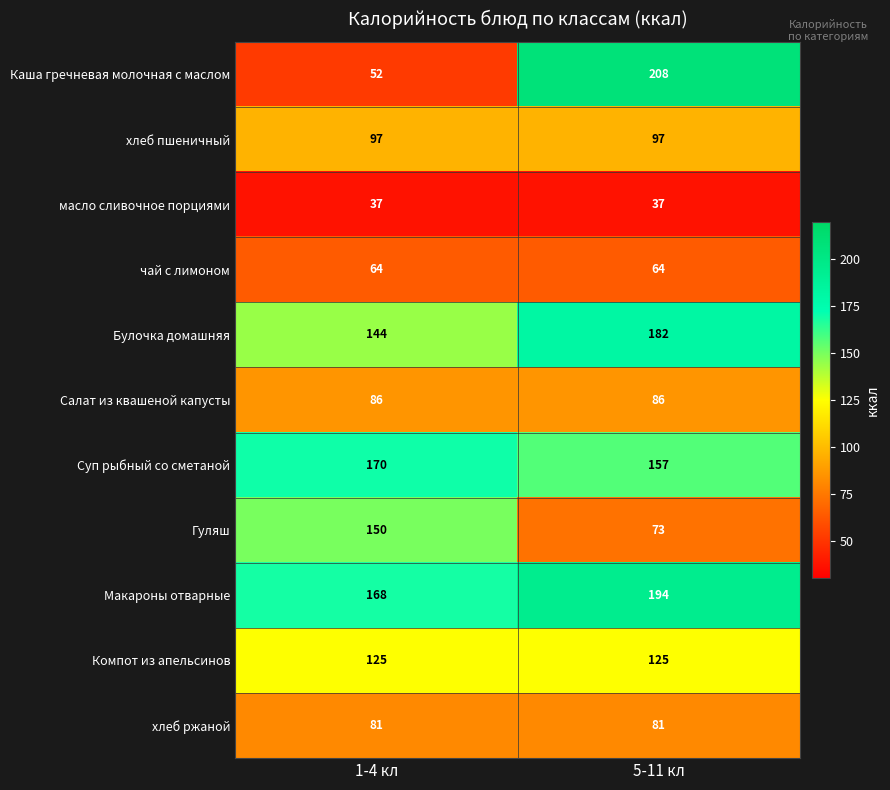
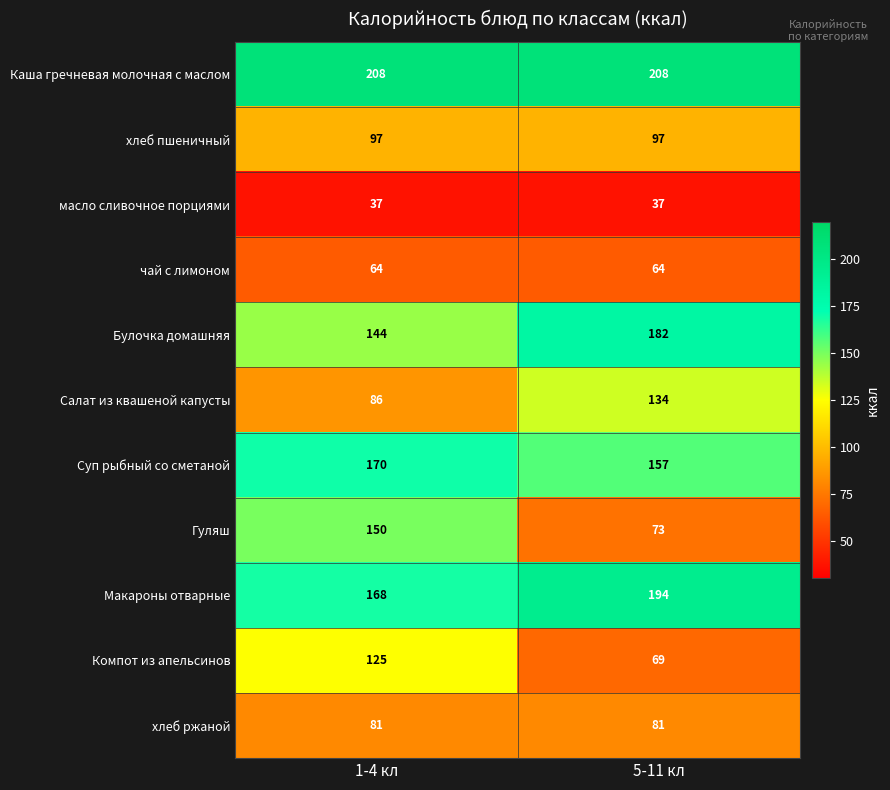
Каша гречневая молочная с маслом, 1-4 кл: 52 -> 208
Салат из квашеной капусты, 5-11 кл: 86 -> 134
Компот из апельсинов, 5-11 кл: 125 -> 69
